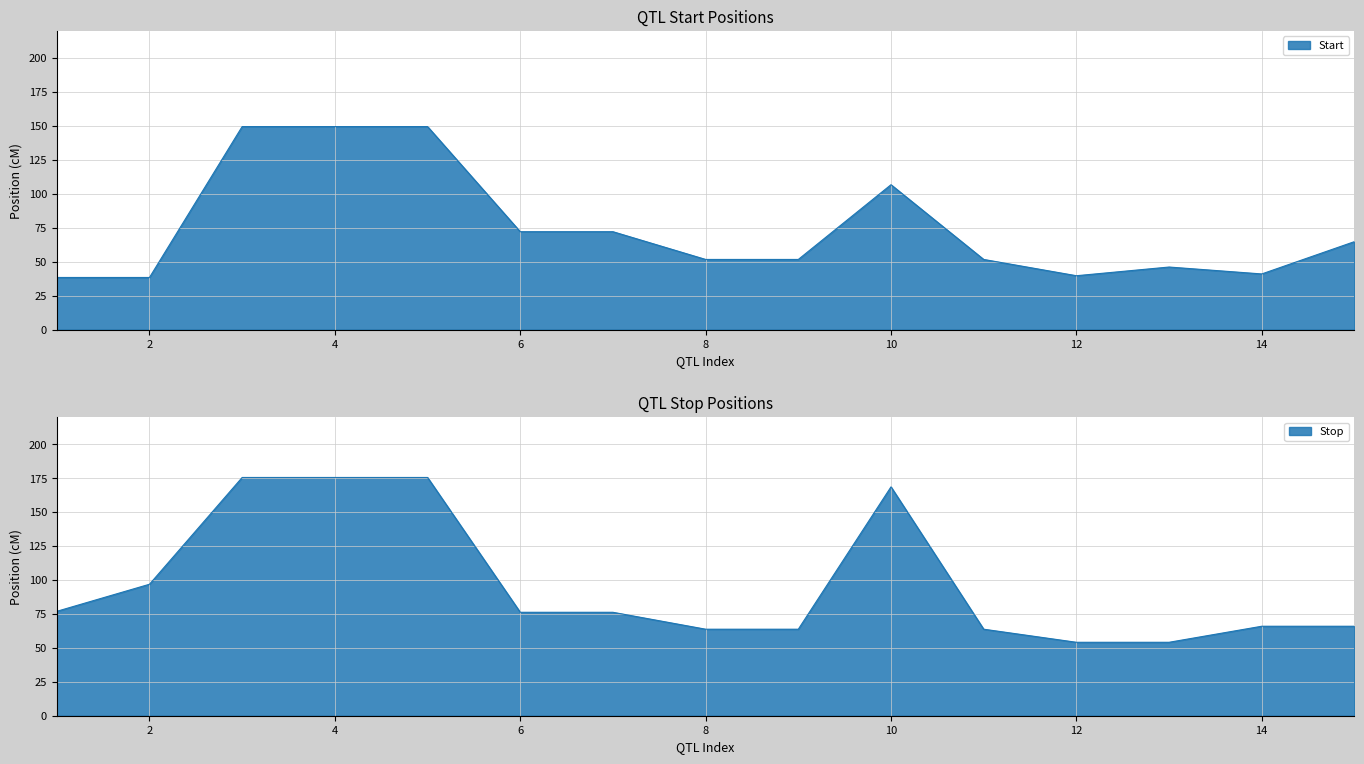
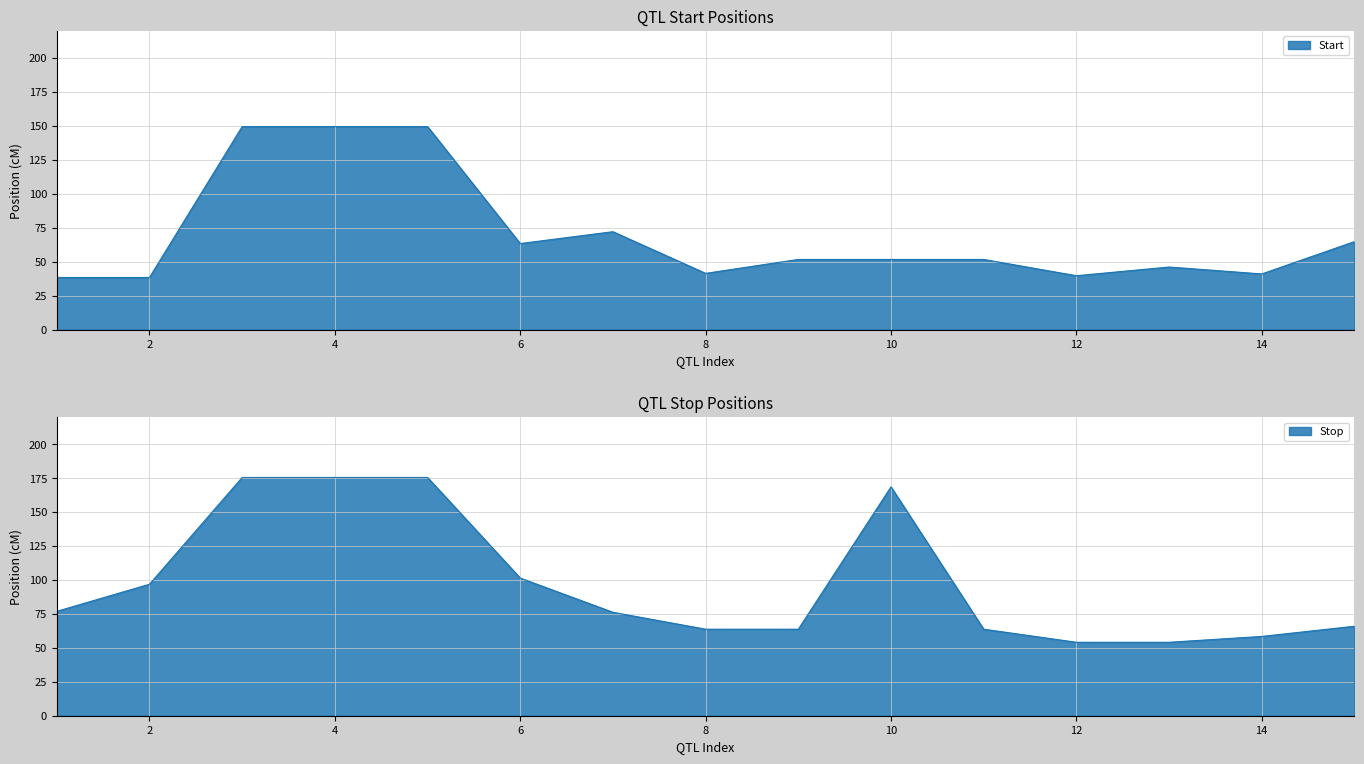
QTL Start Positions, 6: 72 -> 63
QTL Start Positions, 8: 52 -> 41
QTL Start Positions, 10: 107 -> 52
QTL Stop Positions, 6: 76 -> 101
QTL Stop Positions, 14: 66 -> 58
